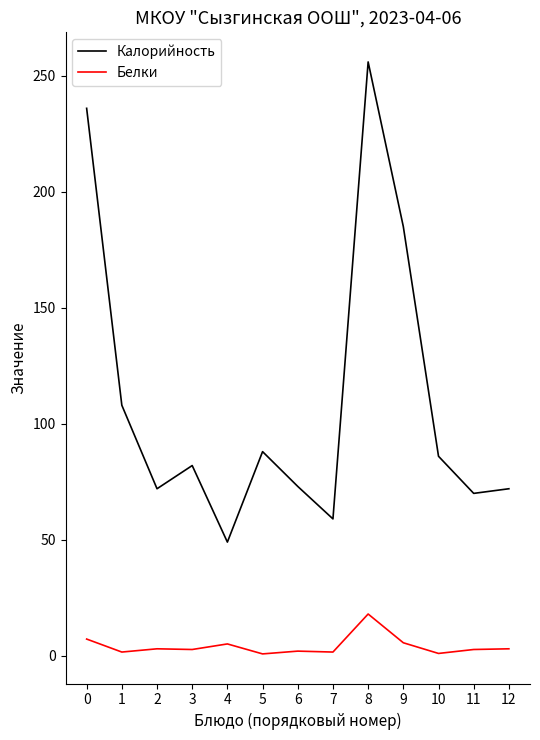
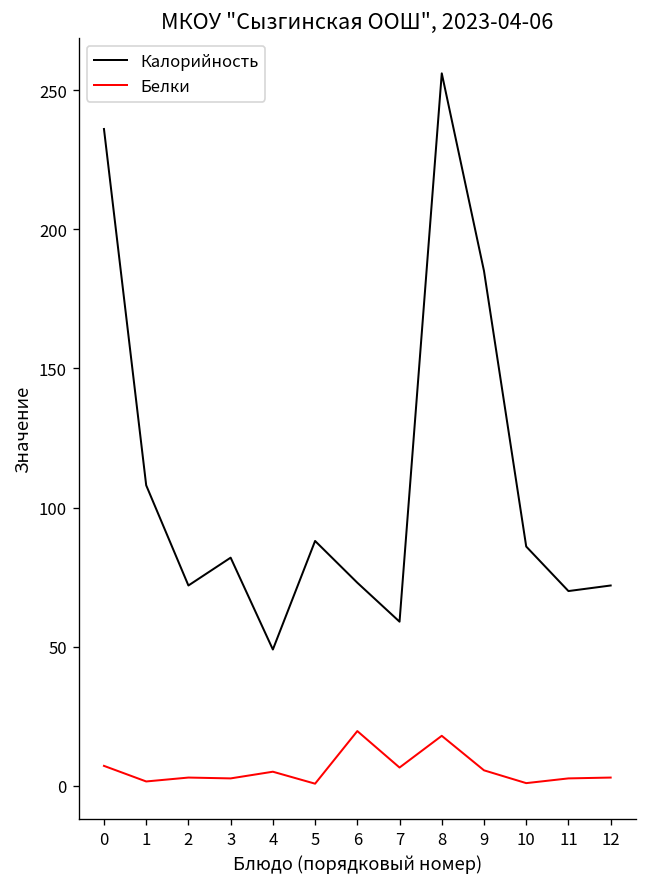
Белки, 6: 2 -> 20
Белки, 7: 2 -> 7
